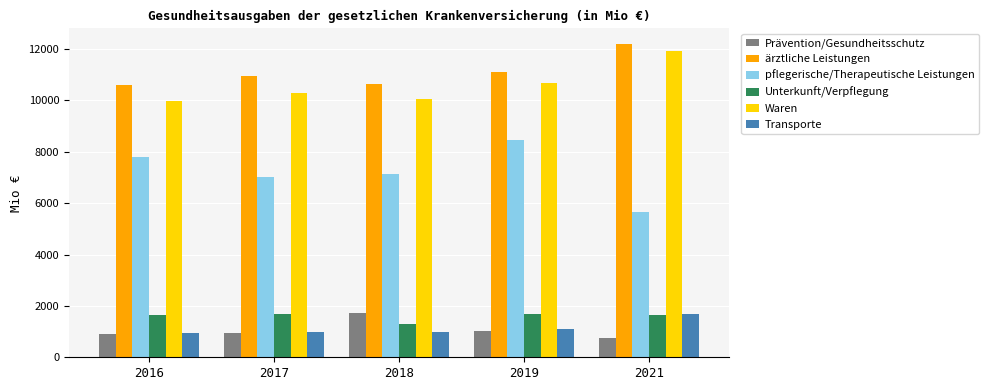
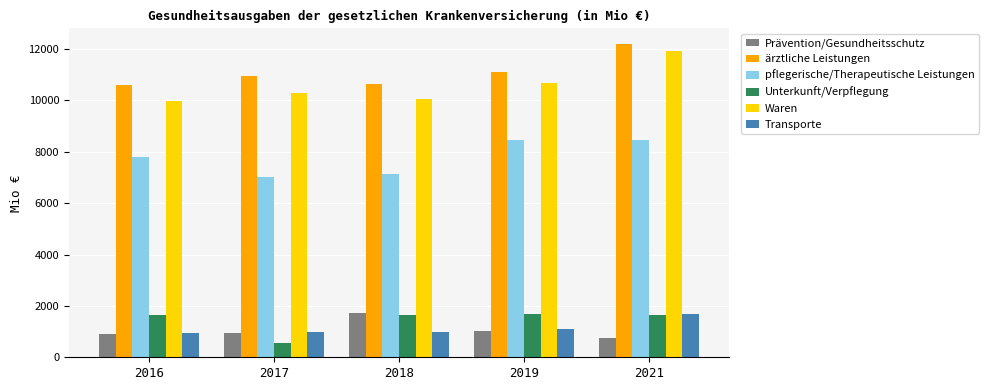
Unterkunft/Verpflegung, 2017: 1700 -> 500
Unterkunft/Verpflegung, 2018: 1300 -> 1600
pflegerische/Therapeutische Leistungen, 2021: 5600 -> 8500
